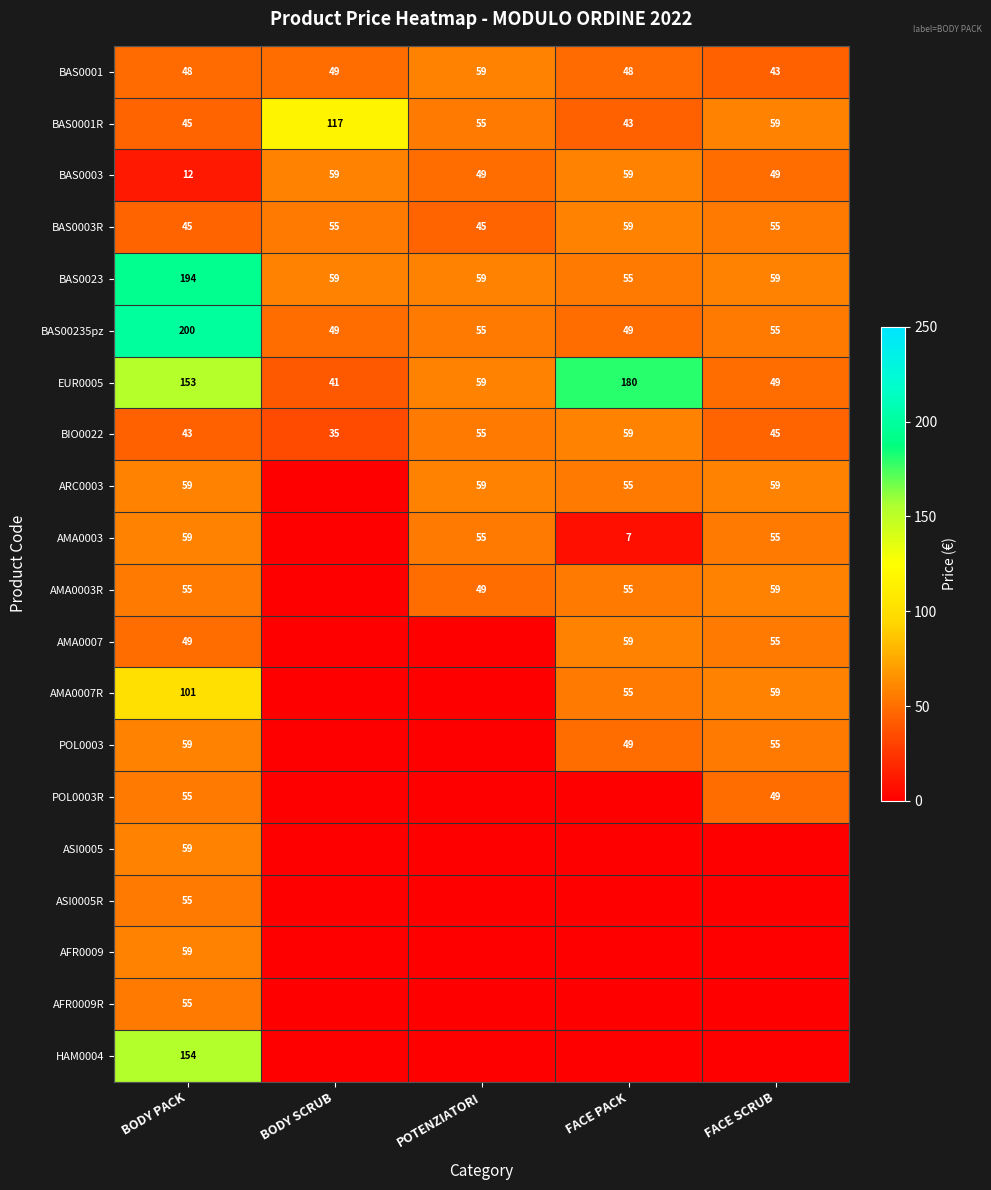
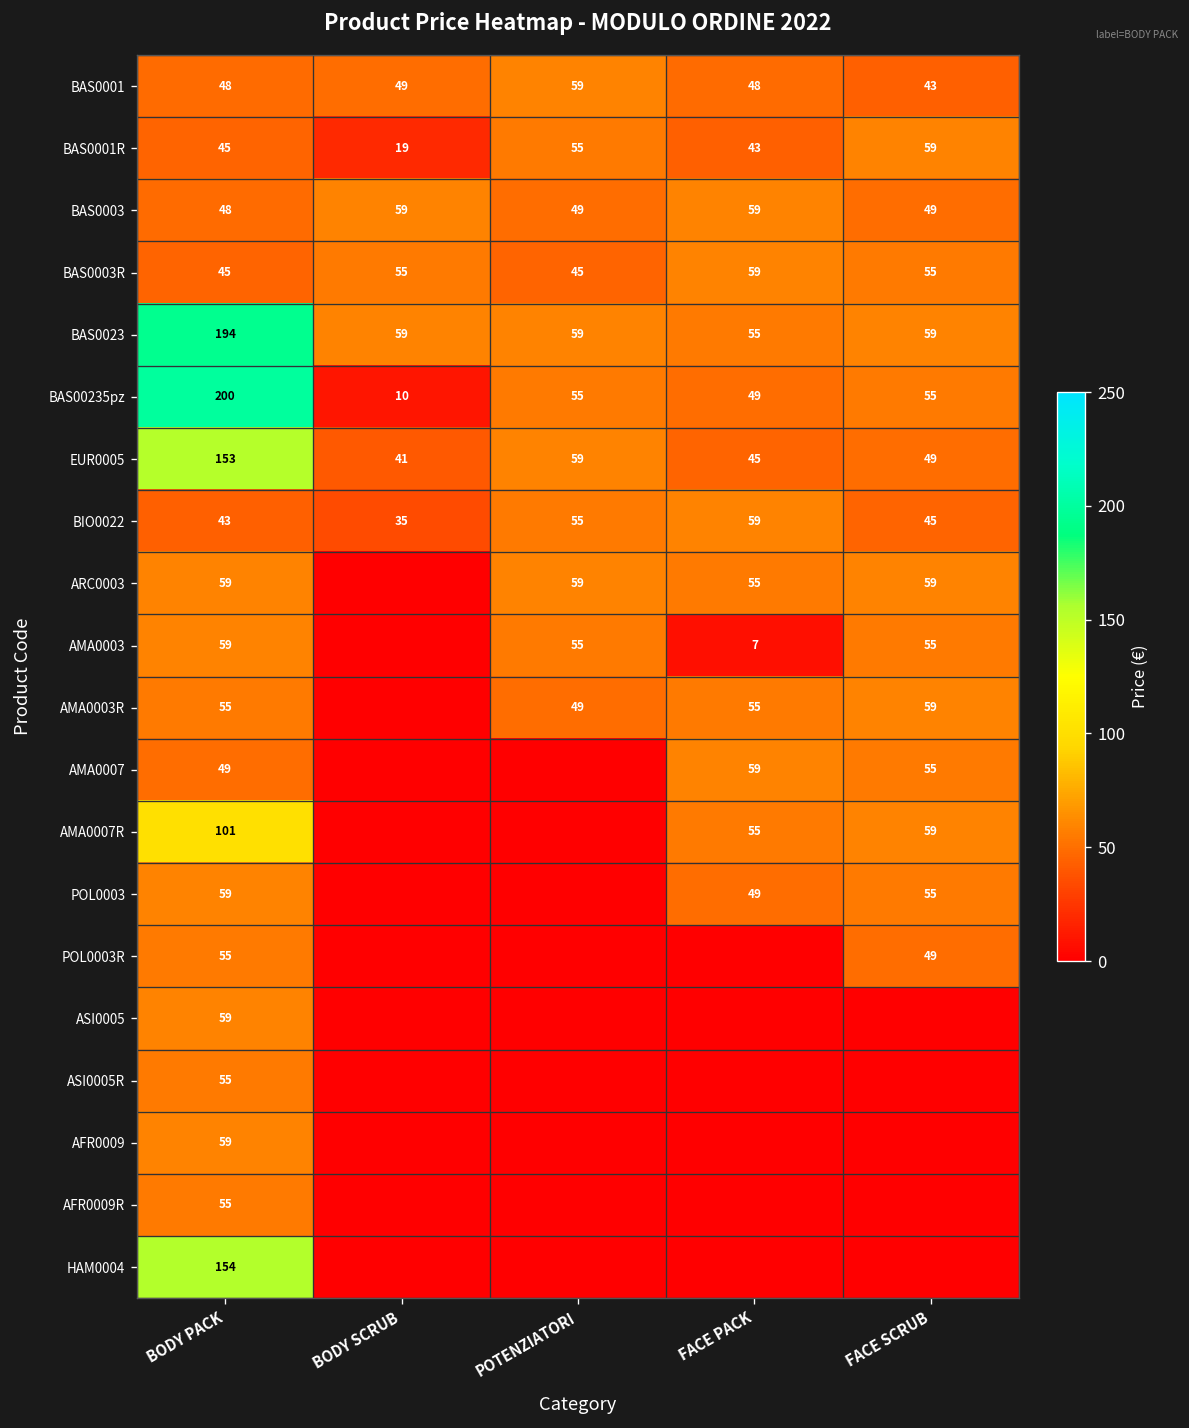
BAS0001R, BODY SCRUB: 117 -> 19
BAS0003, BODY PACK: 12 -> 48
BAS00235pz, BODY SCRUB: 49 -> 10
EUR0005, FACE PACK: 180 -> 45
